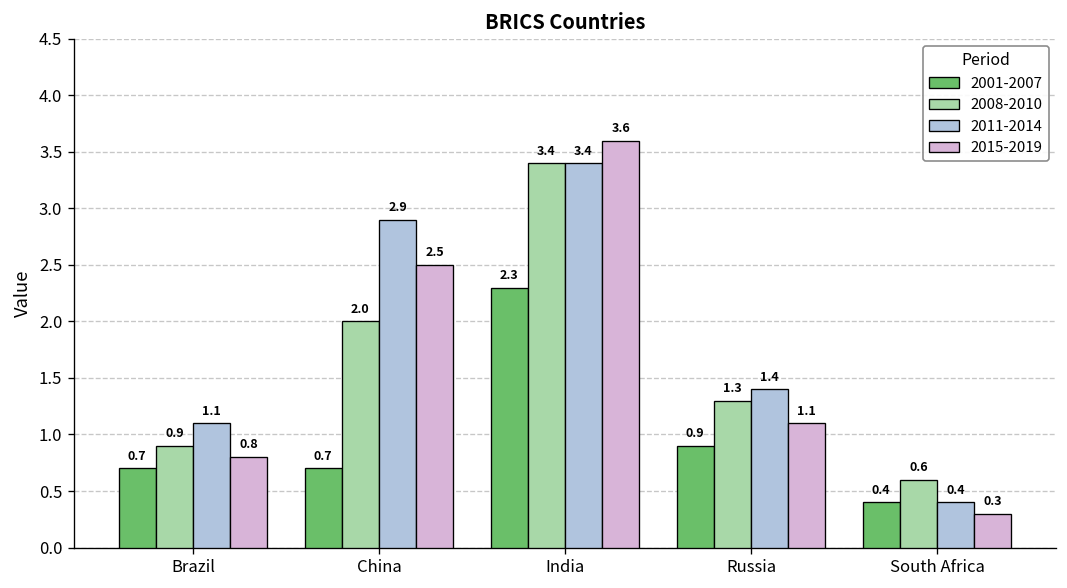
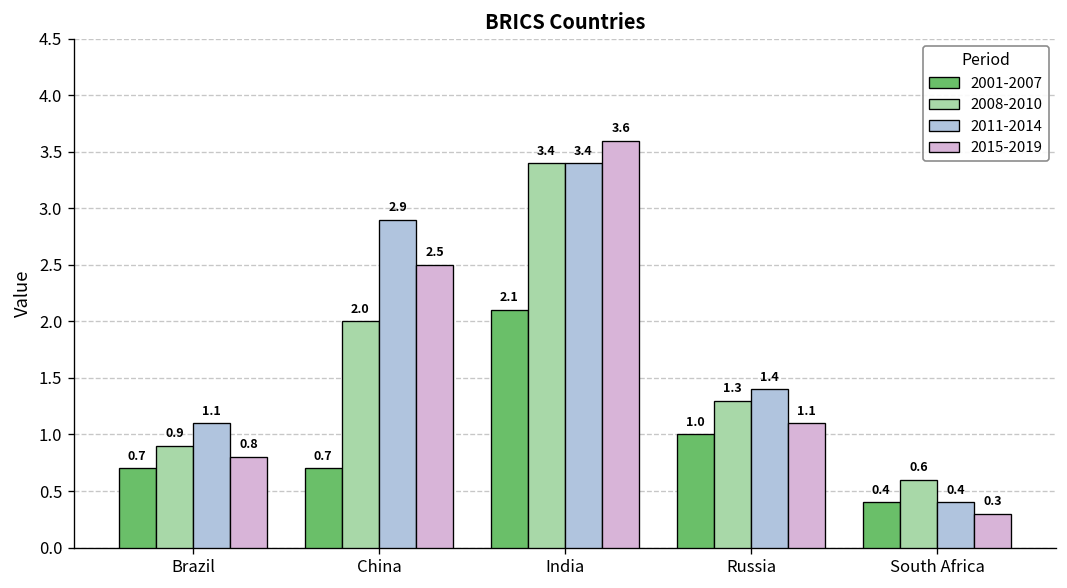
2001-2007, India: 2.3 -> 2.1
2001-2007, Russia: 0.9 -> 1.0
